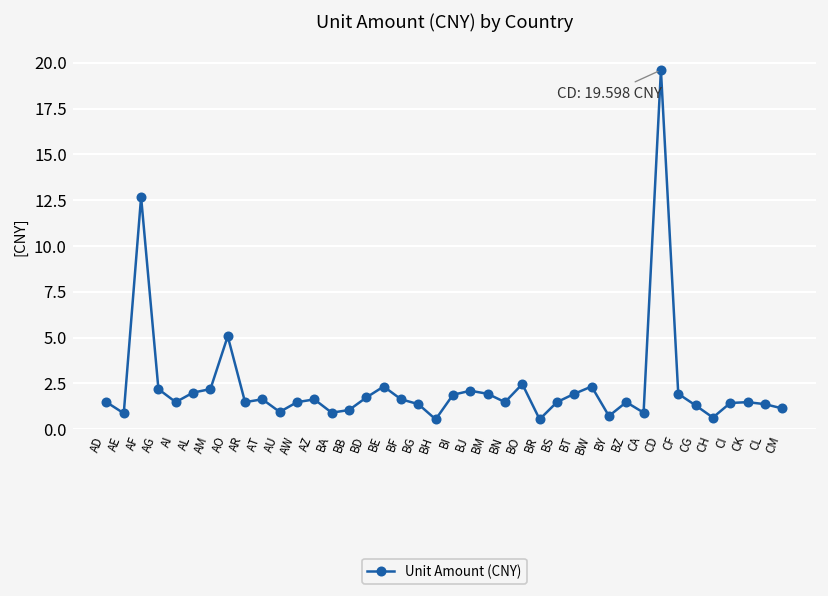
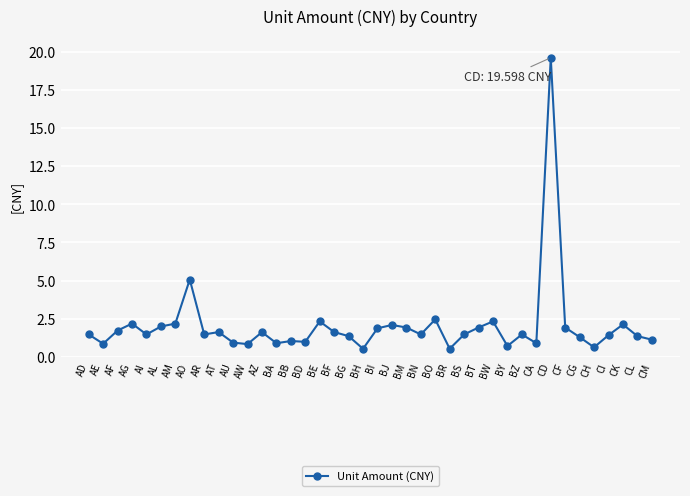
AF: 12.7 -> 1.7
AW: 1.5 -> 0.8
BD: 1.7 -> 1.0
CK: 1.5 -> 2.1
